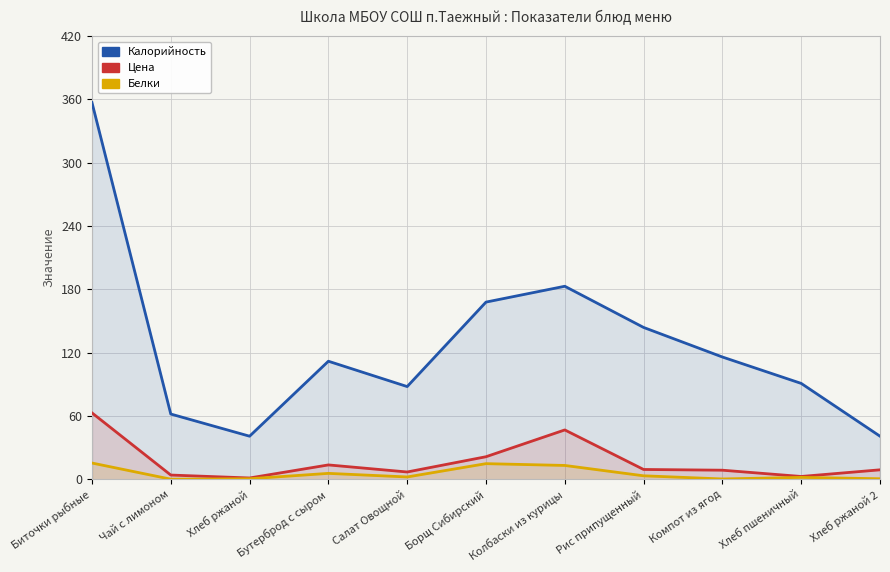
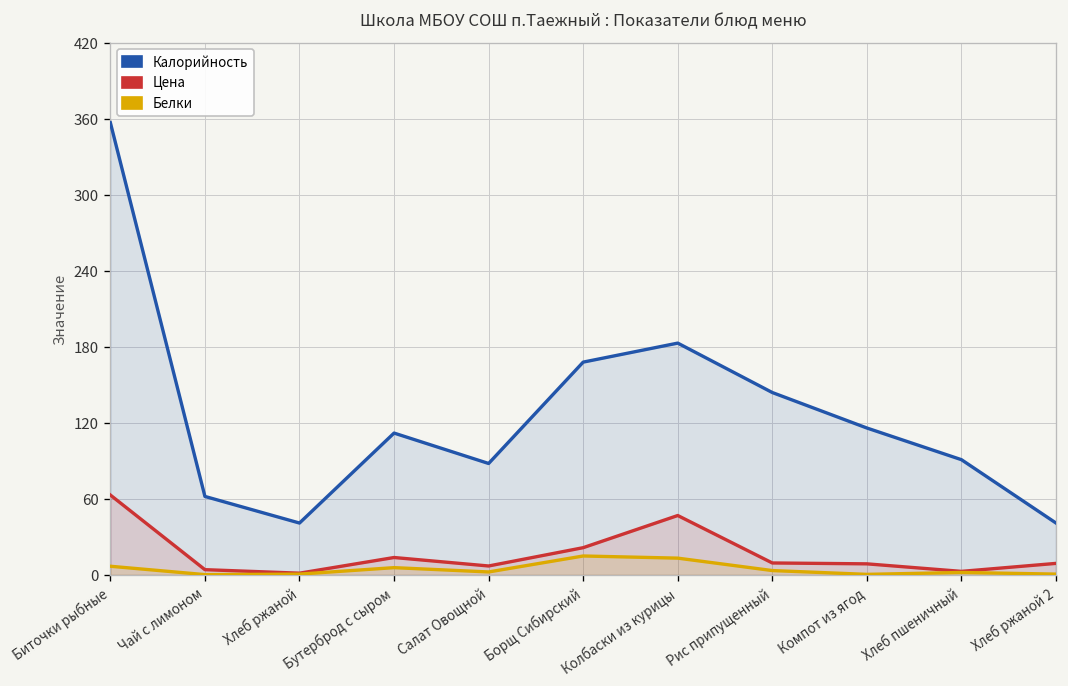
Белки, Биточки рыбные: 16 -> 7
